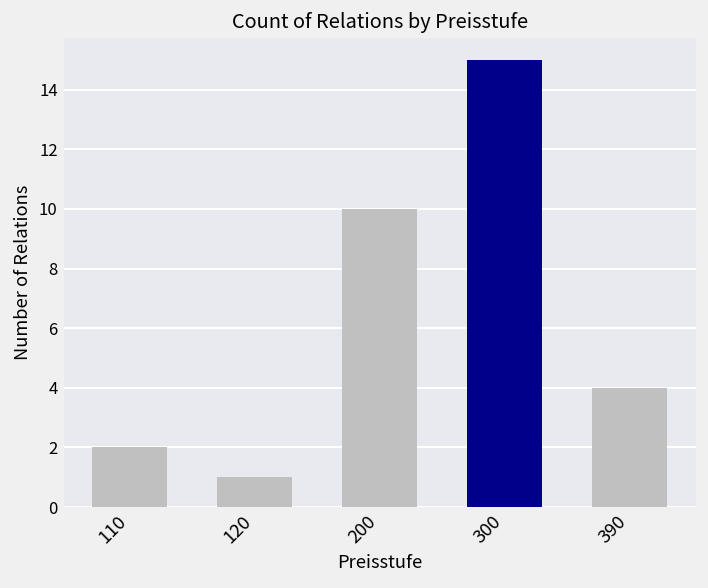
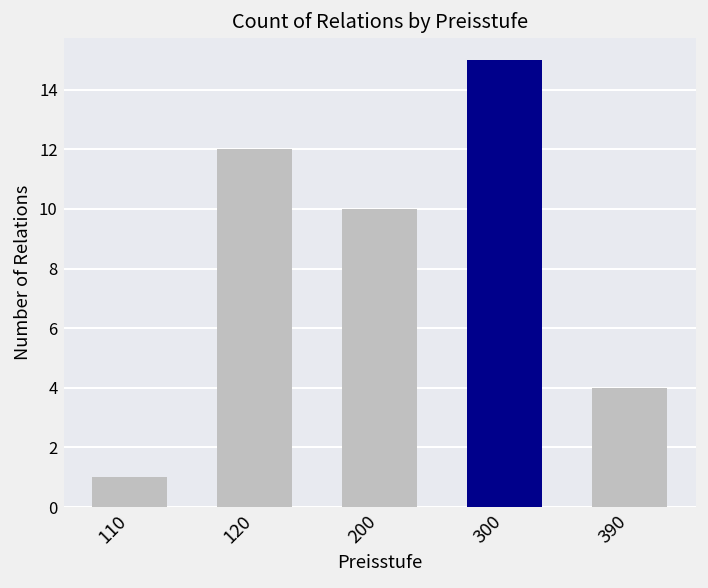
110: 2 -> 1
120: 1 -> 12
